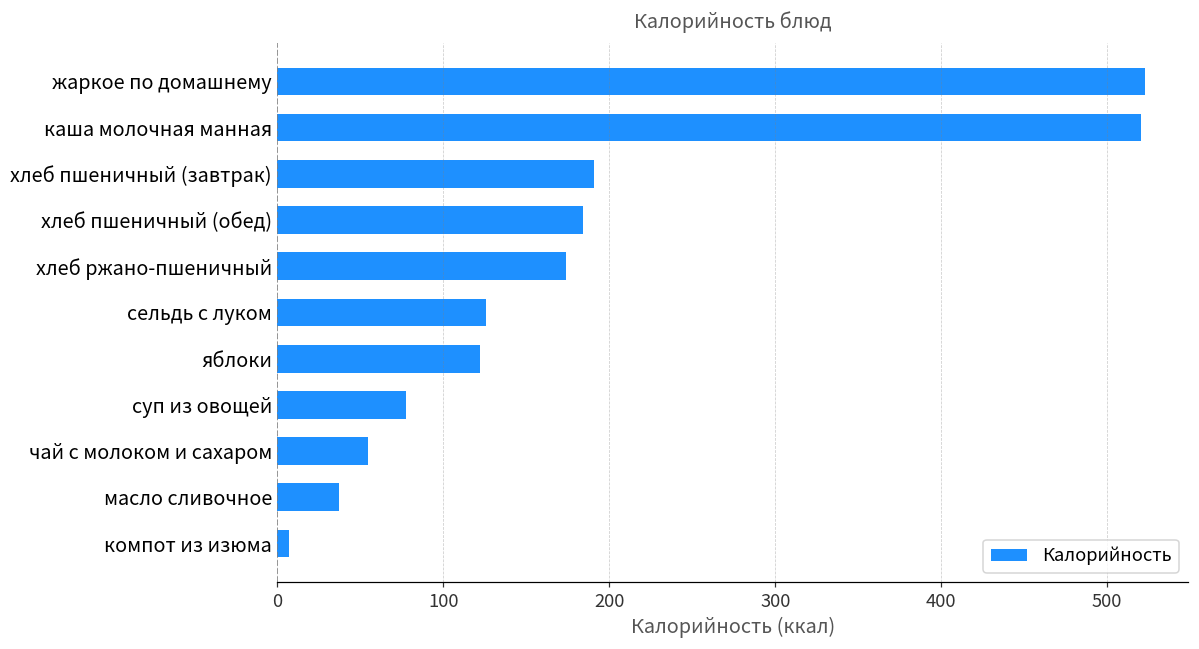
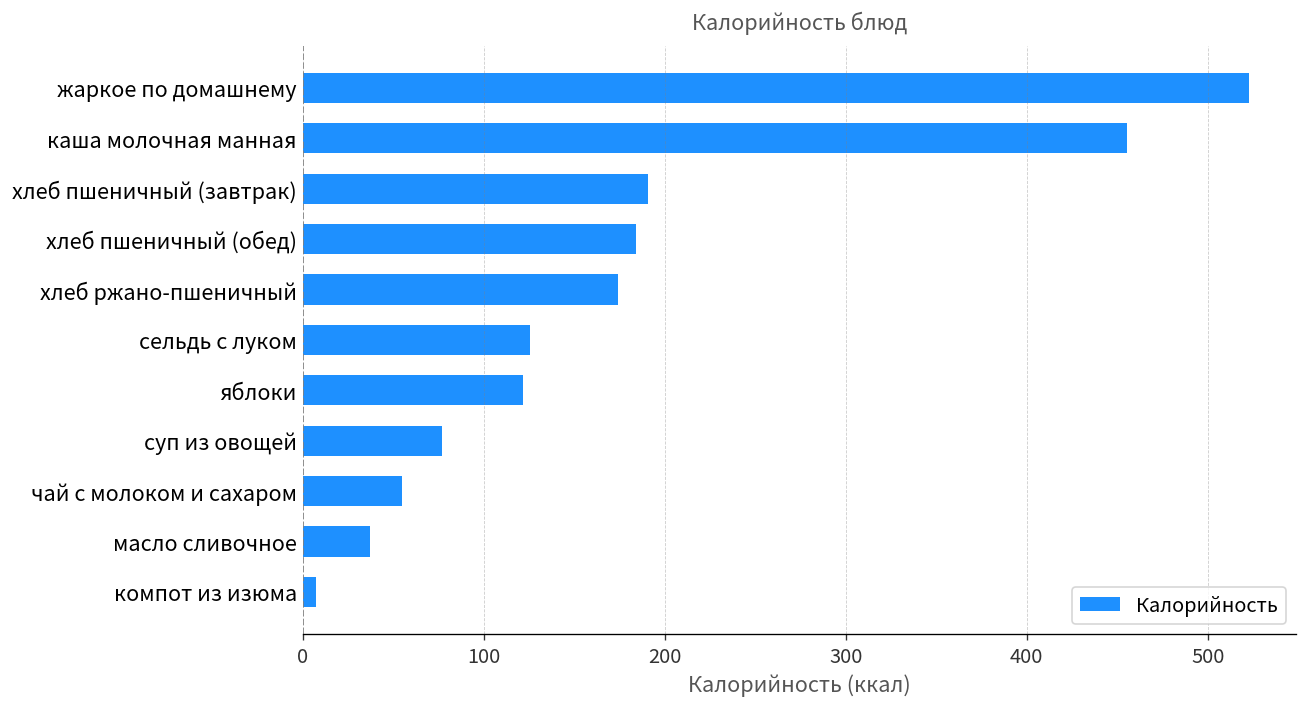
каша молочная манная: 521 -> 455
